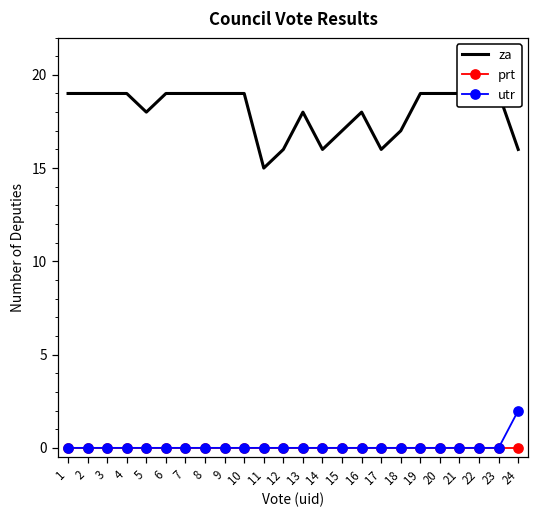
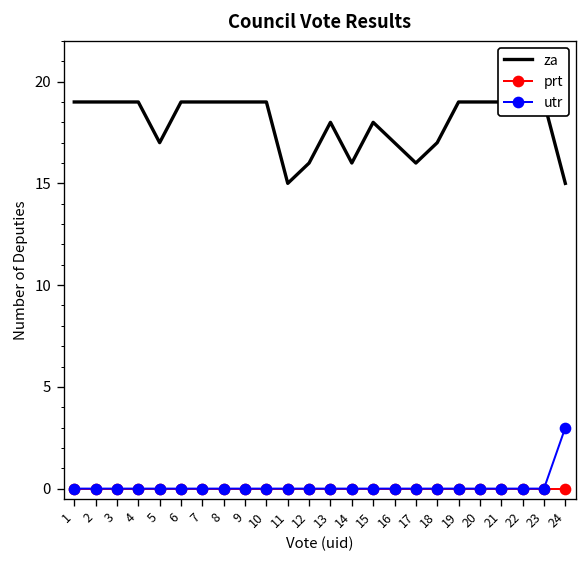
za, 5: 18 -> 17
za, 15: 17 -> 18
za, 16: 18 -> 17
za, 24: 16 -> 15
utr, 24: 2 -> 3
